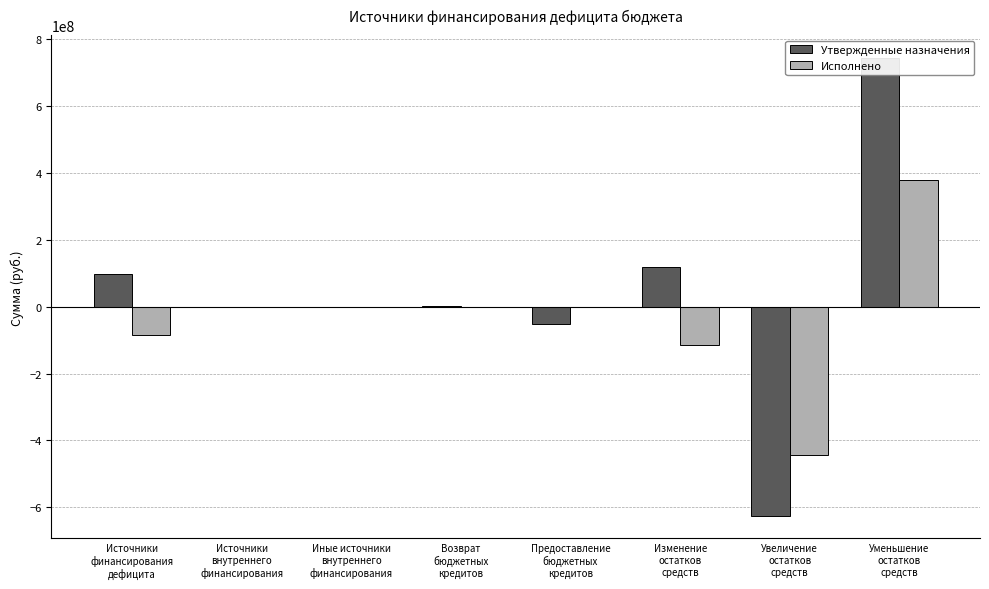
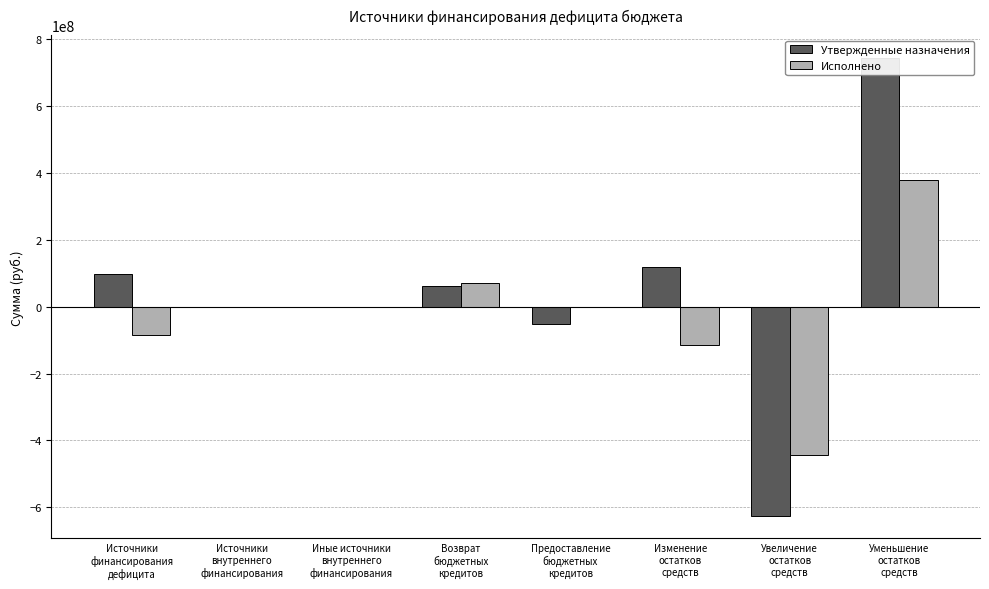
Утвержденные назначения, Возврат бюджетных кредитов: 0 -> 60000000
Исполнено, Возврат бюджетных кредитов: 0 -> 70000000
